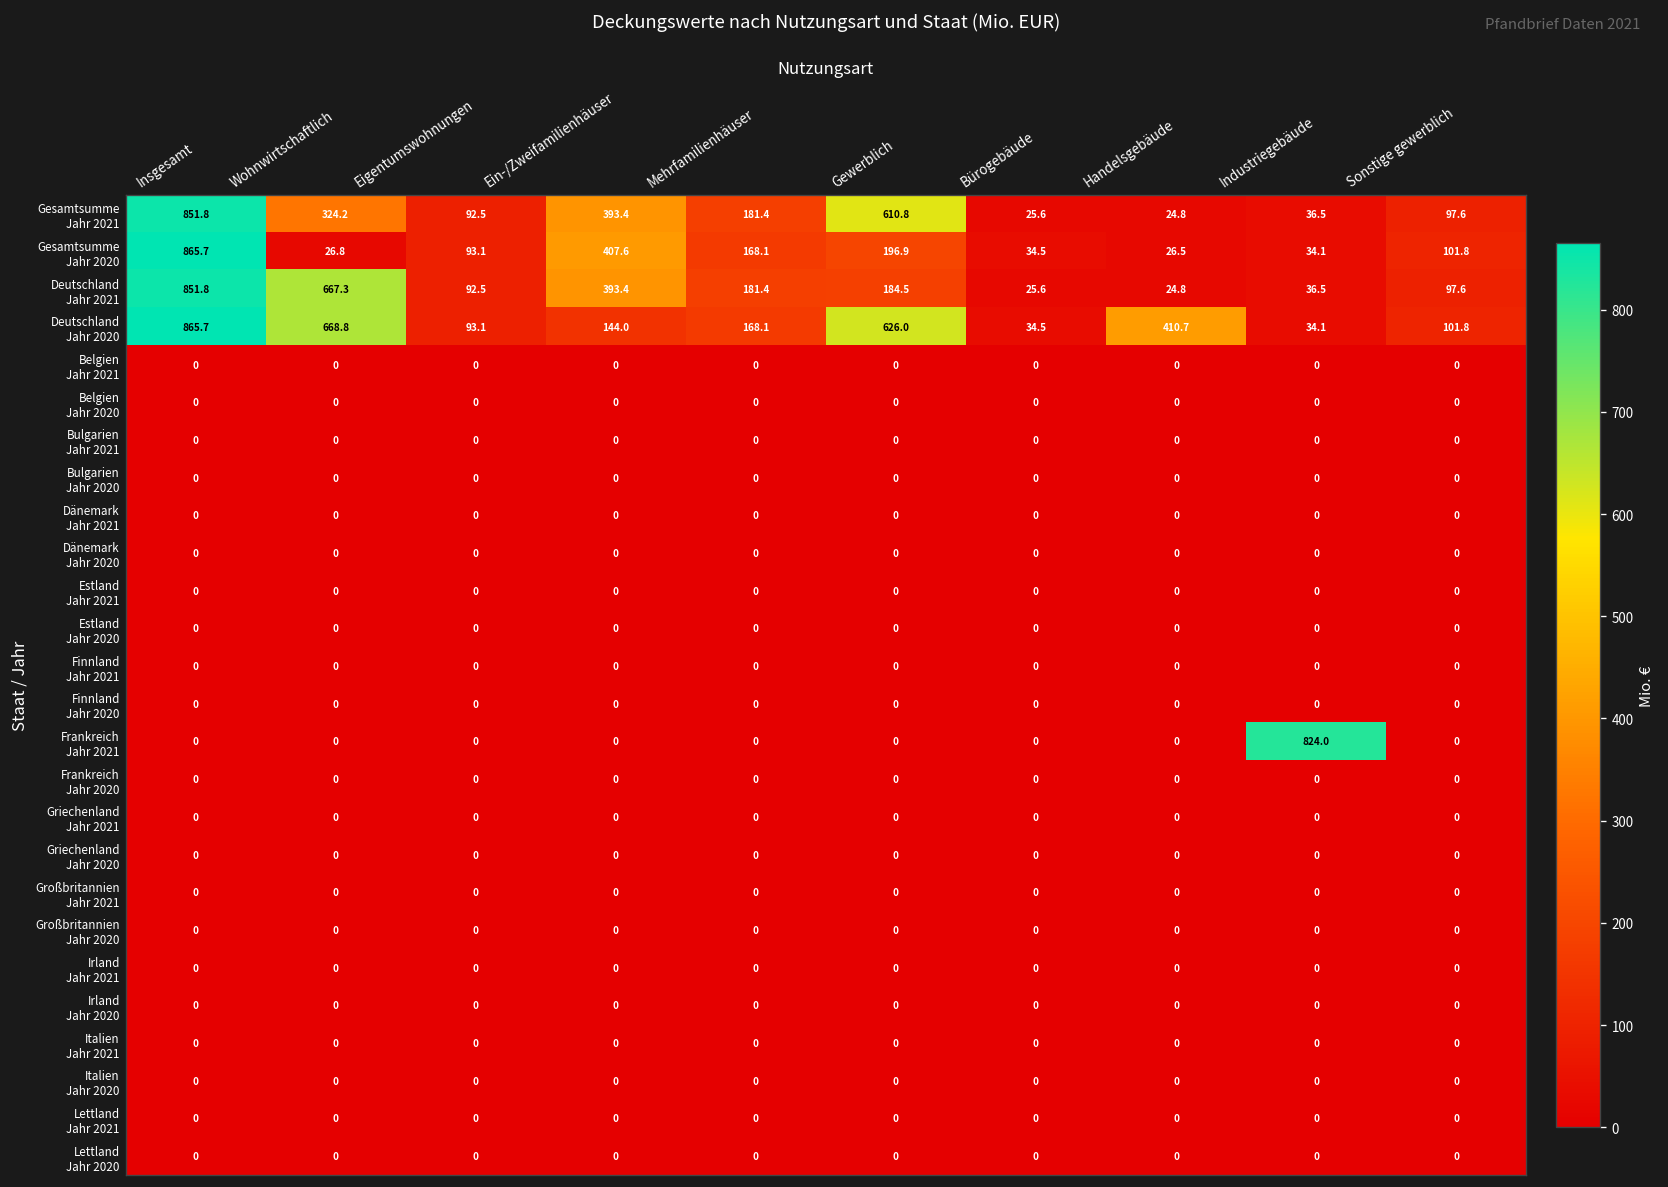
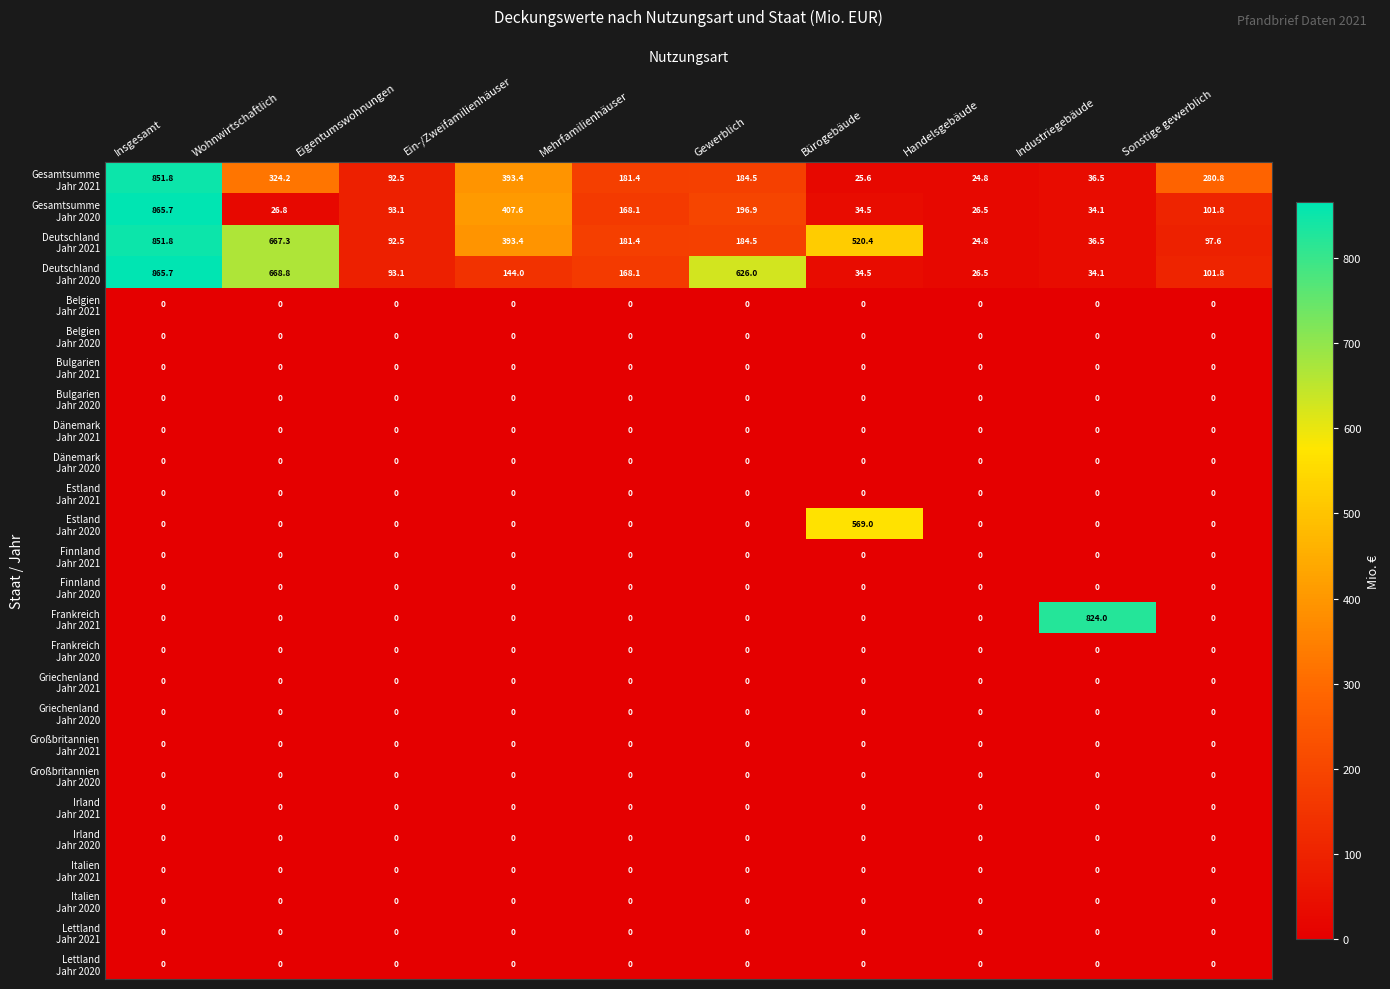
Gesamtsumme Jahr 2021, Gewerblich: 610.8 -> 184.5
Gesamtsumme Jahr 2021, Sonstige gewerblich: 97.6 -> 280.8
Deutschland Jahr 2021, Bürogebäude: 25.6 -> 520.4
Deutschland Jahr 2020, Handelsgebäude: 410.7 -> 26.5
Estland Jahr 2020, Bürogebäude: 0 -> 569.0
